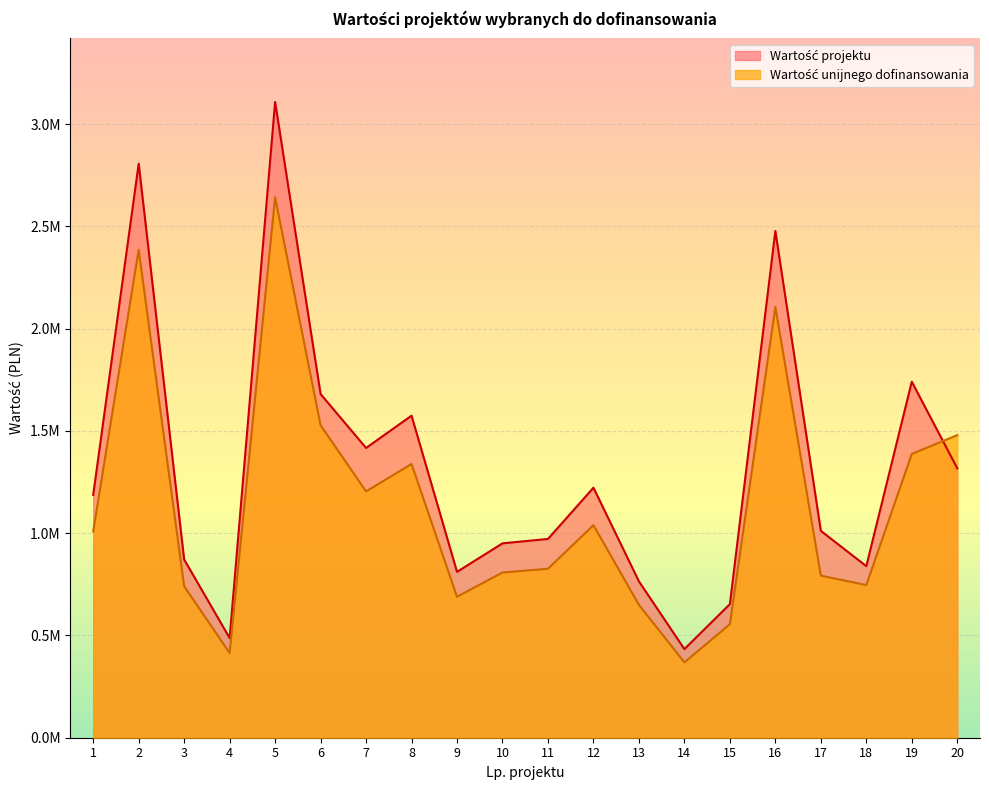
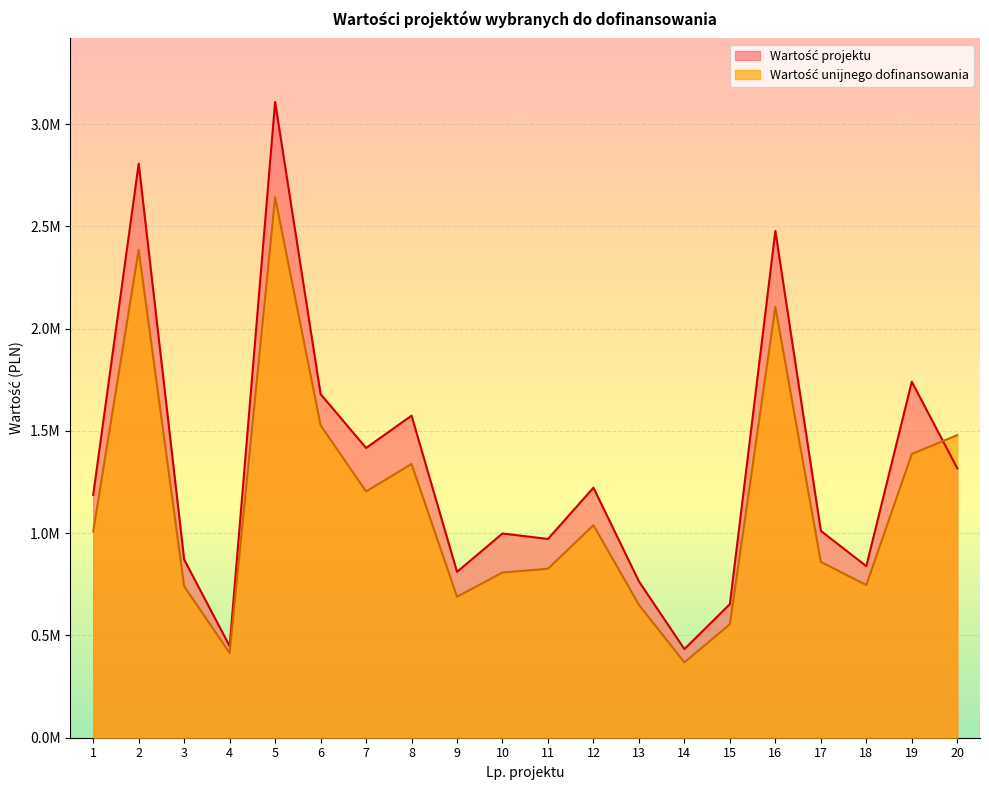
Wartość projektu, 4: 490000 -> 450000
Wartość projektu, 10: 950000 -> 1000000
Wartość unijnego dofinansowania, 17: 790000 -> 860000
